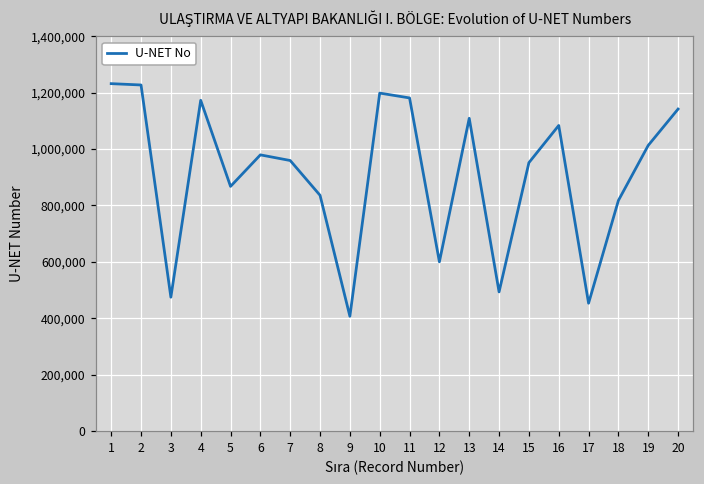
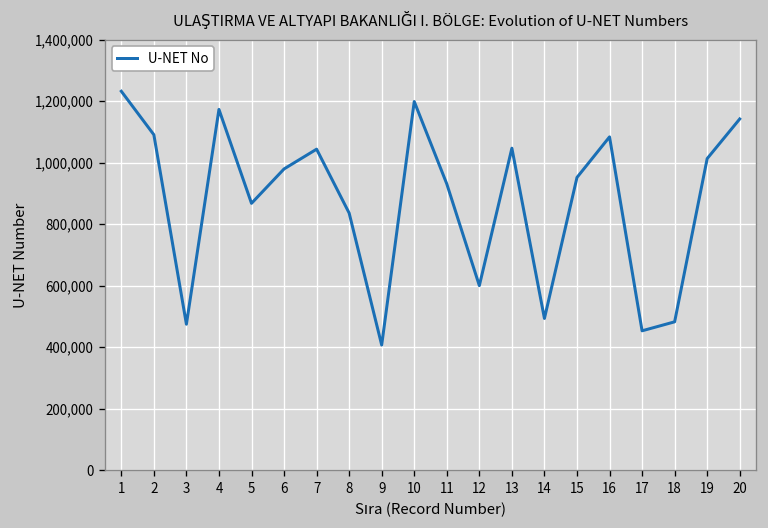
2: 1,230,000 -> 1,090,000
7: 960,000 -> 1,040,000
11: 1,180,000 -> 930,000
13: 1,110,000 -> 1,050,000
18: 820,000 -> 480,000
